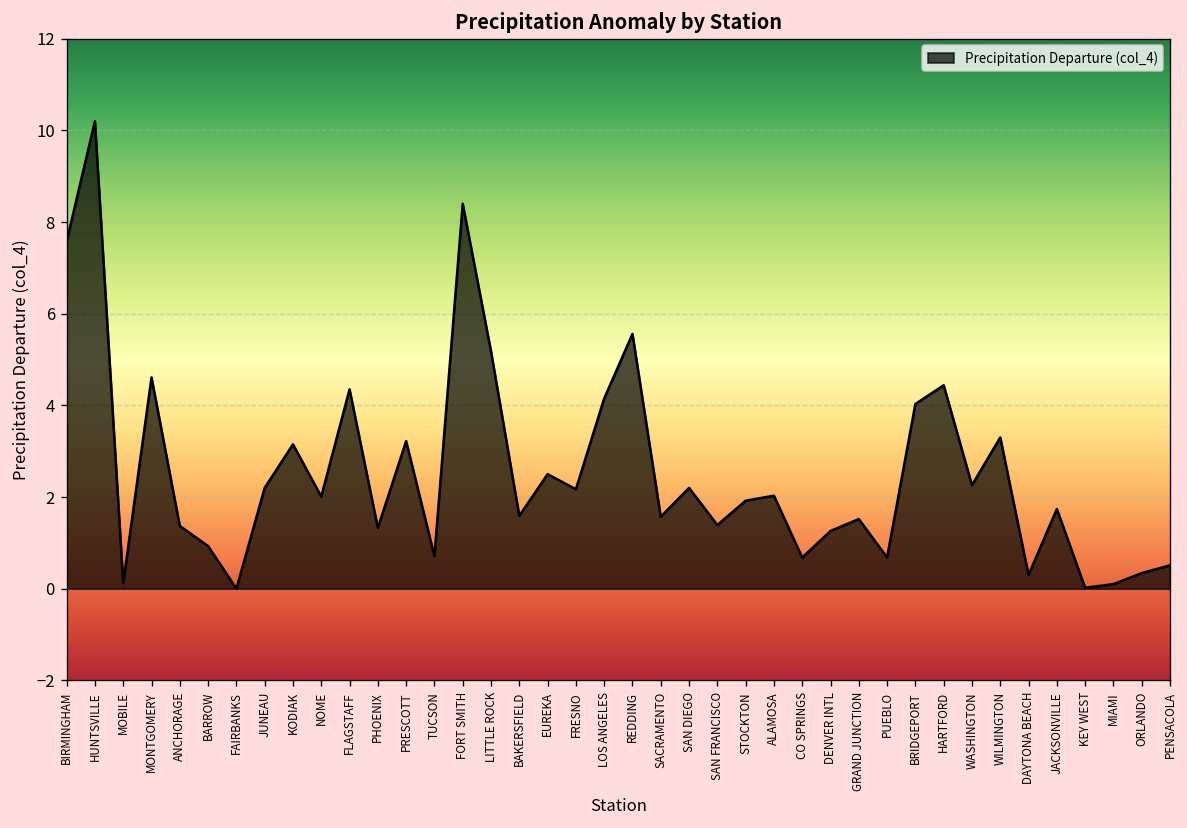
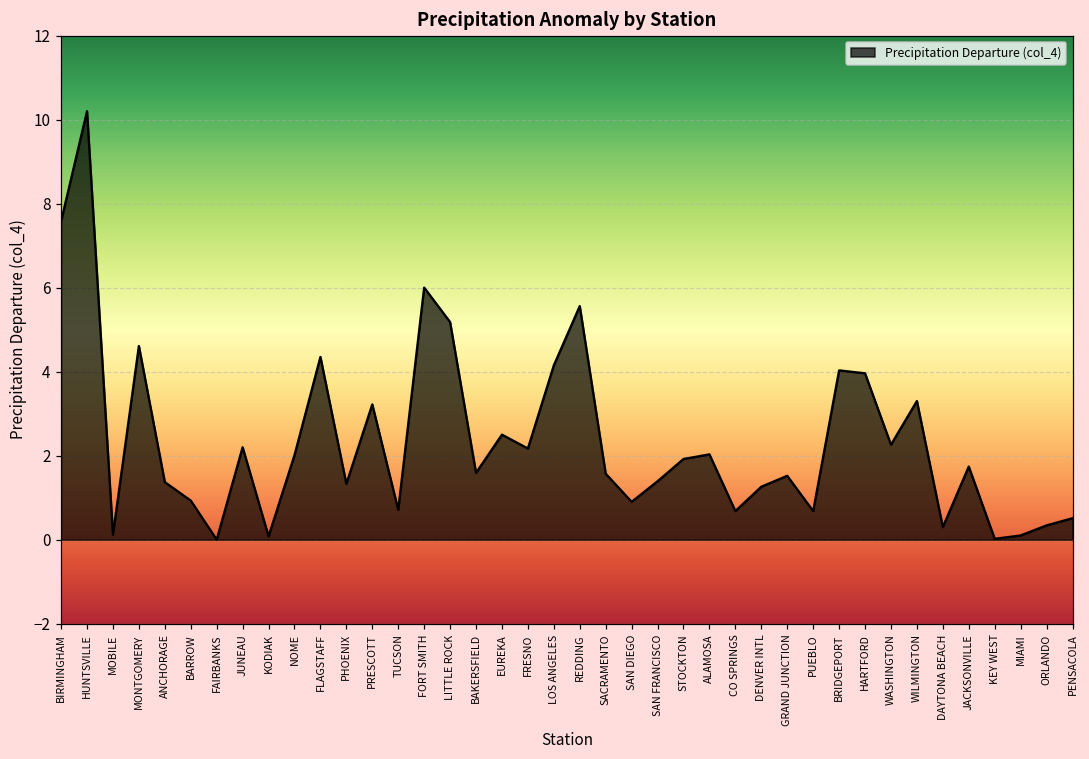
KODIAK: 3.2 -> 0.1
FORT SMITH: 8.4 -> 6.0
SAN DIEGO: 2.2 -> 0.9
HARTFORD: 4.4 -> 4.0
